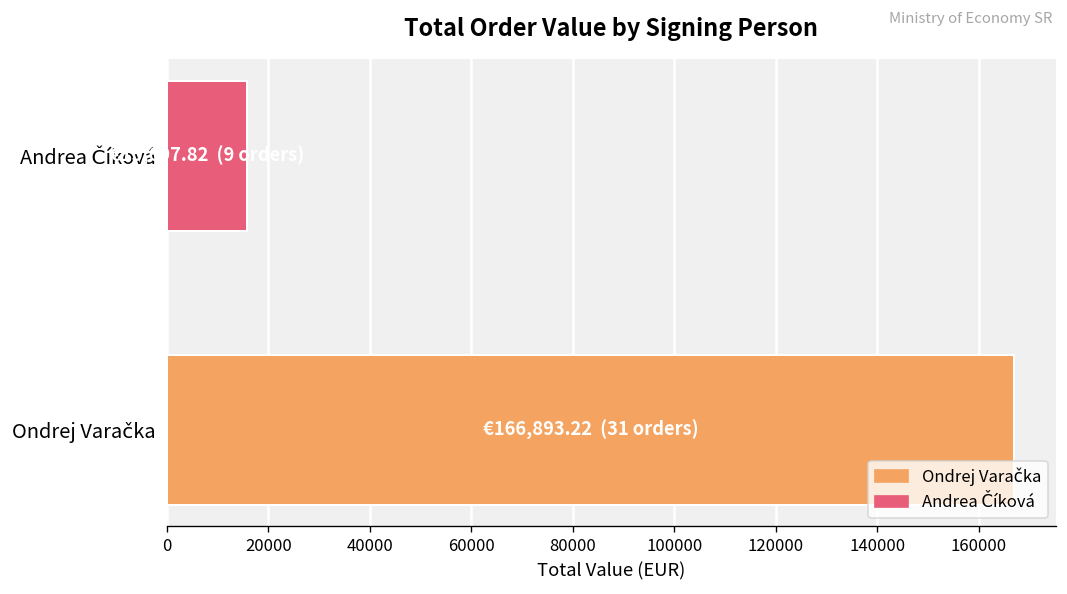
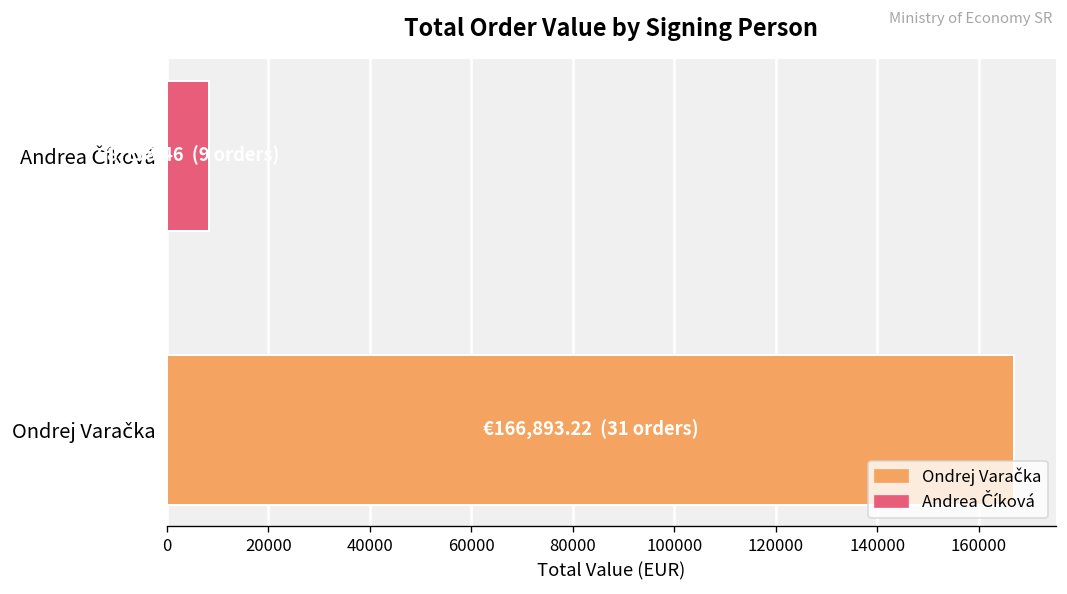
Andrea Číková: 16000 -> 8000
